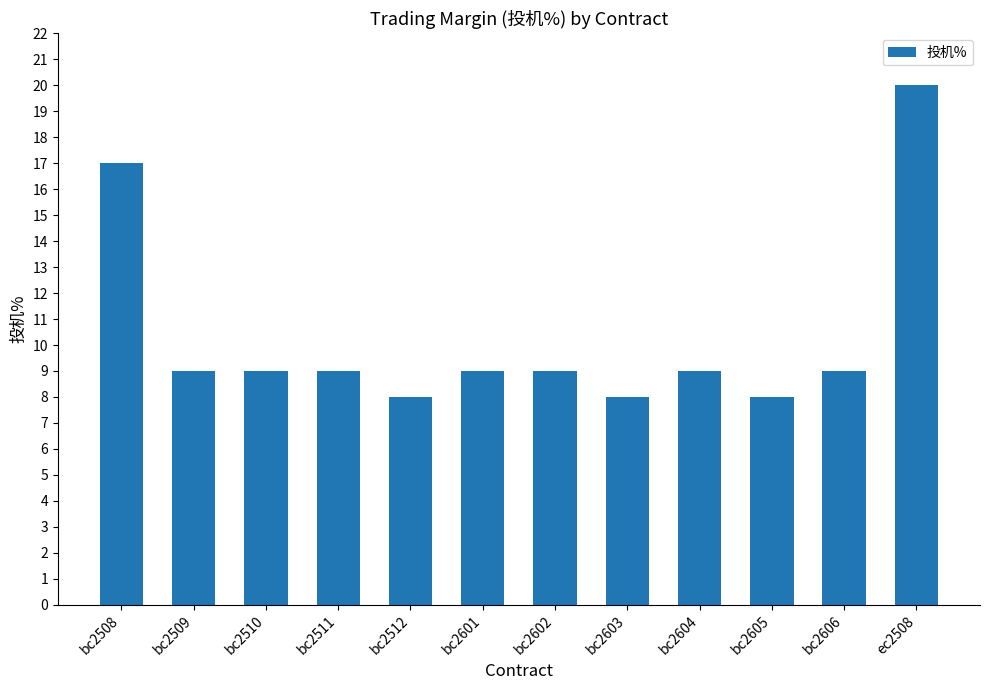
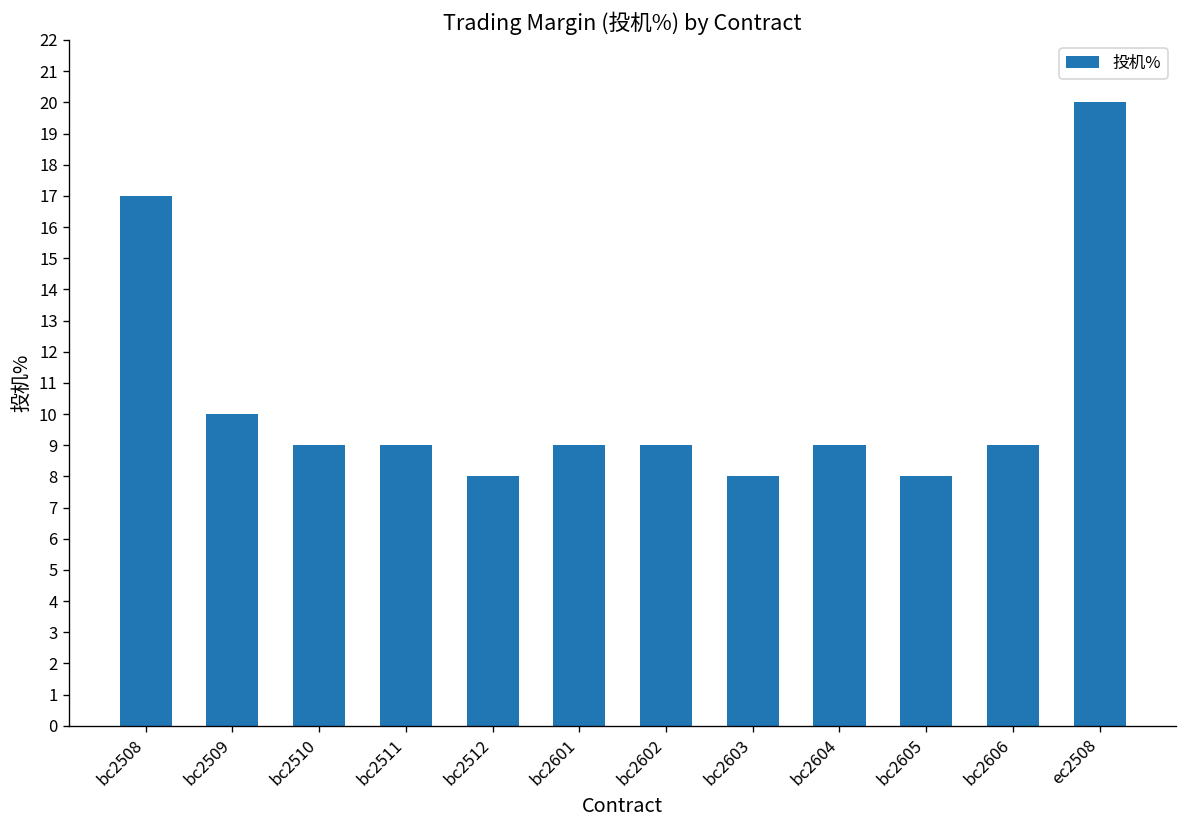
bc2509: 9 -> 10
